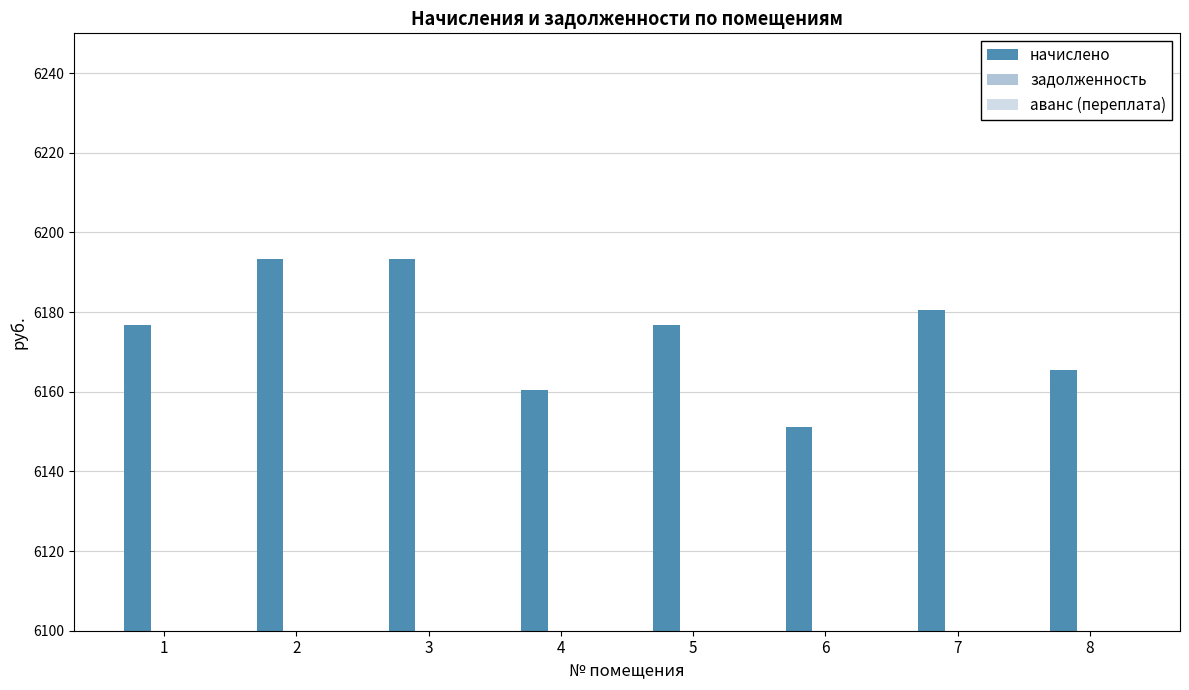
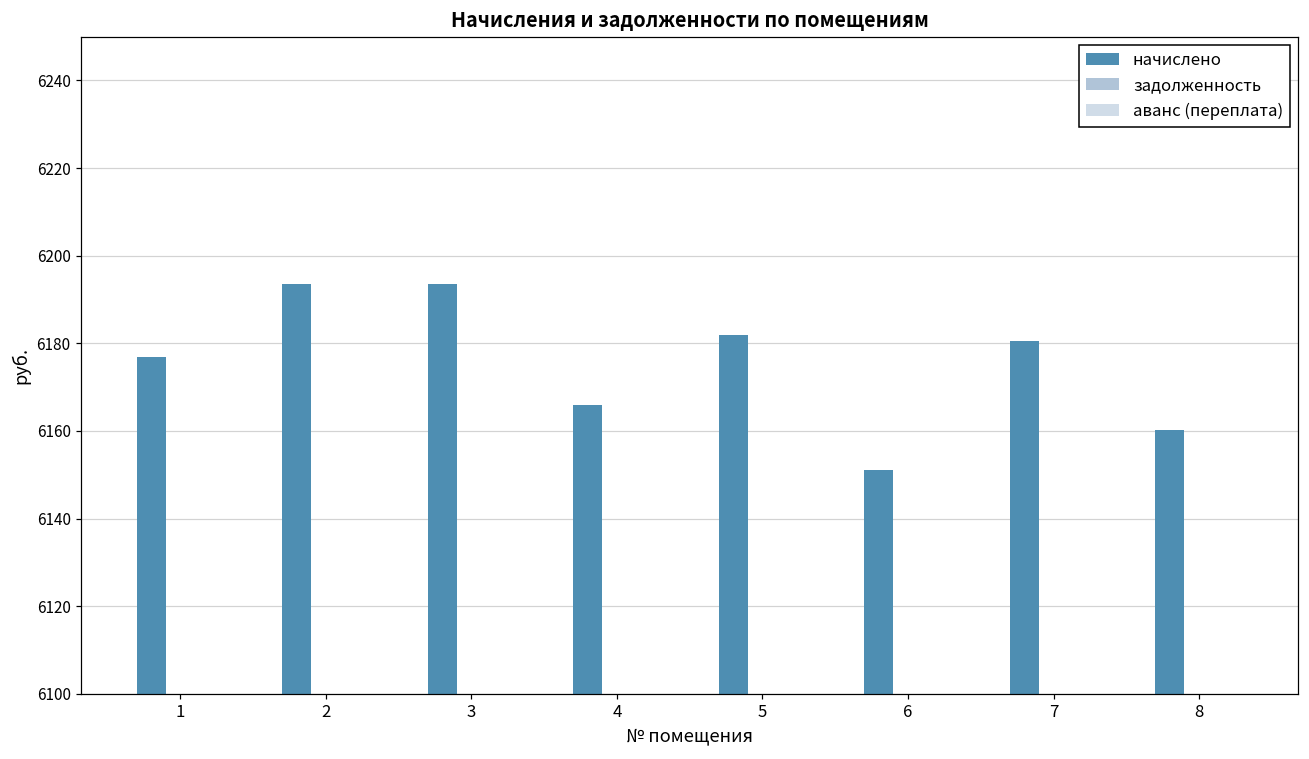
начислено, 4: 6160 -> 6166
начислено, 5: 6177 -> 6182
начислено, 8: 6165 -> 6160
